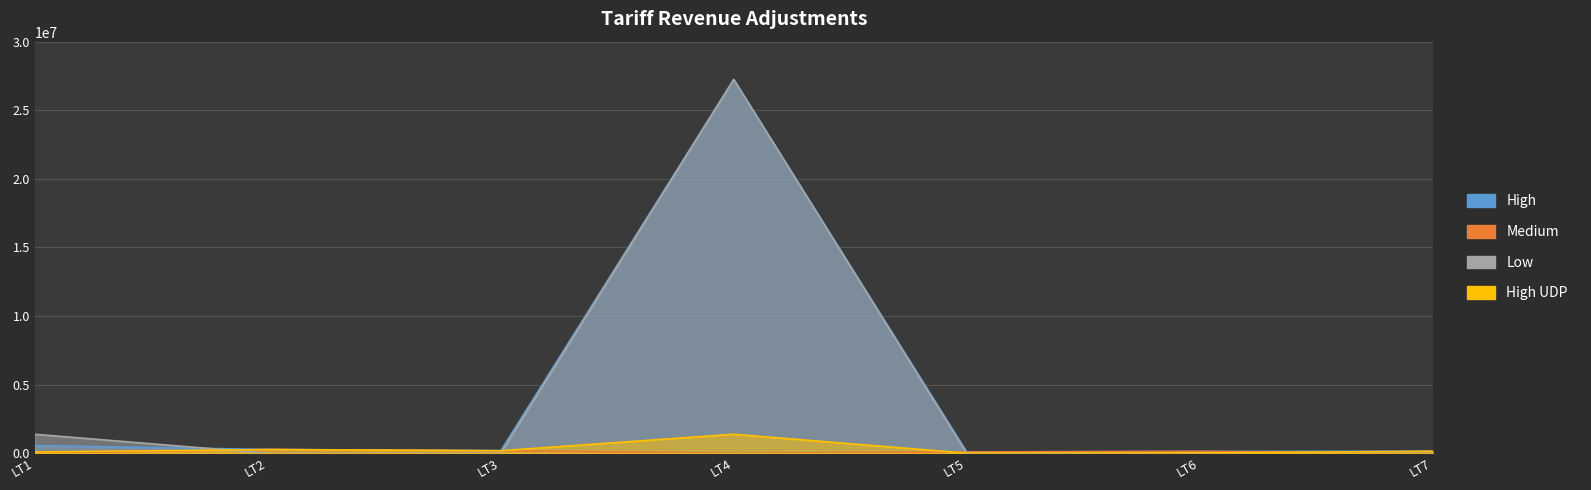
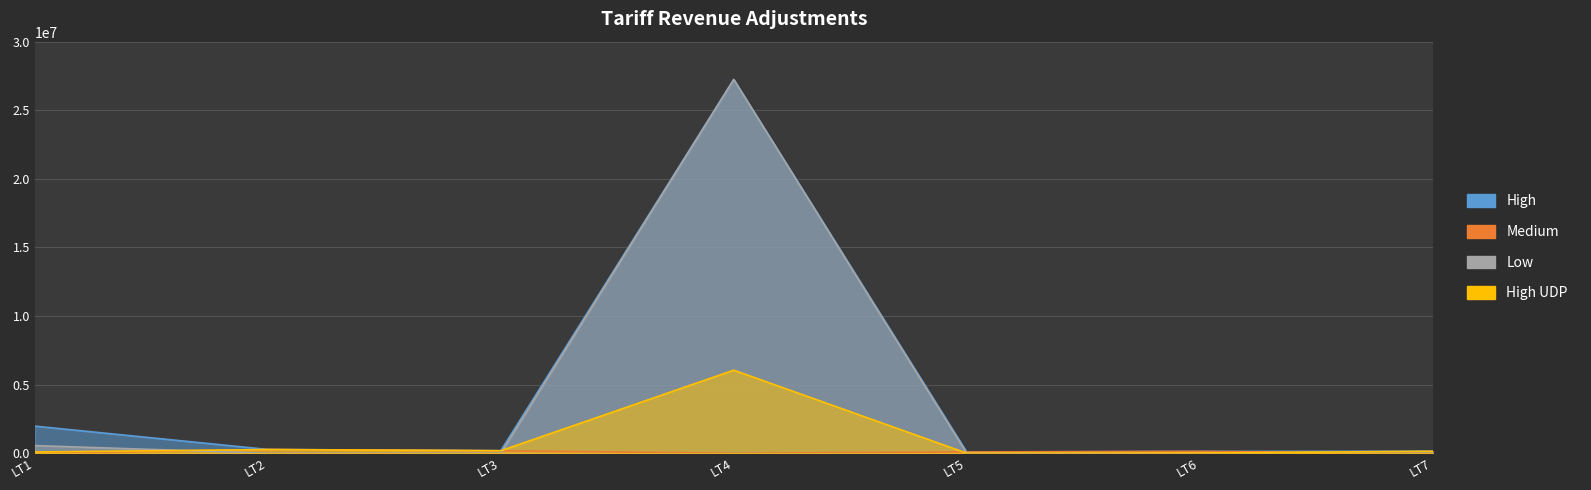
High, LT1: 600000 -> 2000000
Low, LT1: 1400000 -> 600000
High UDP, LT4: 1400000 -> 6100000
